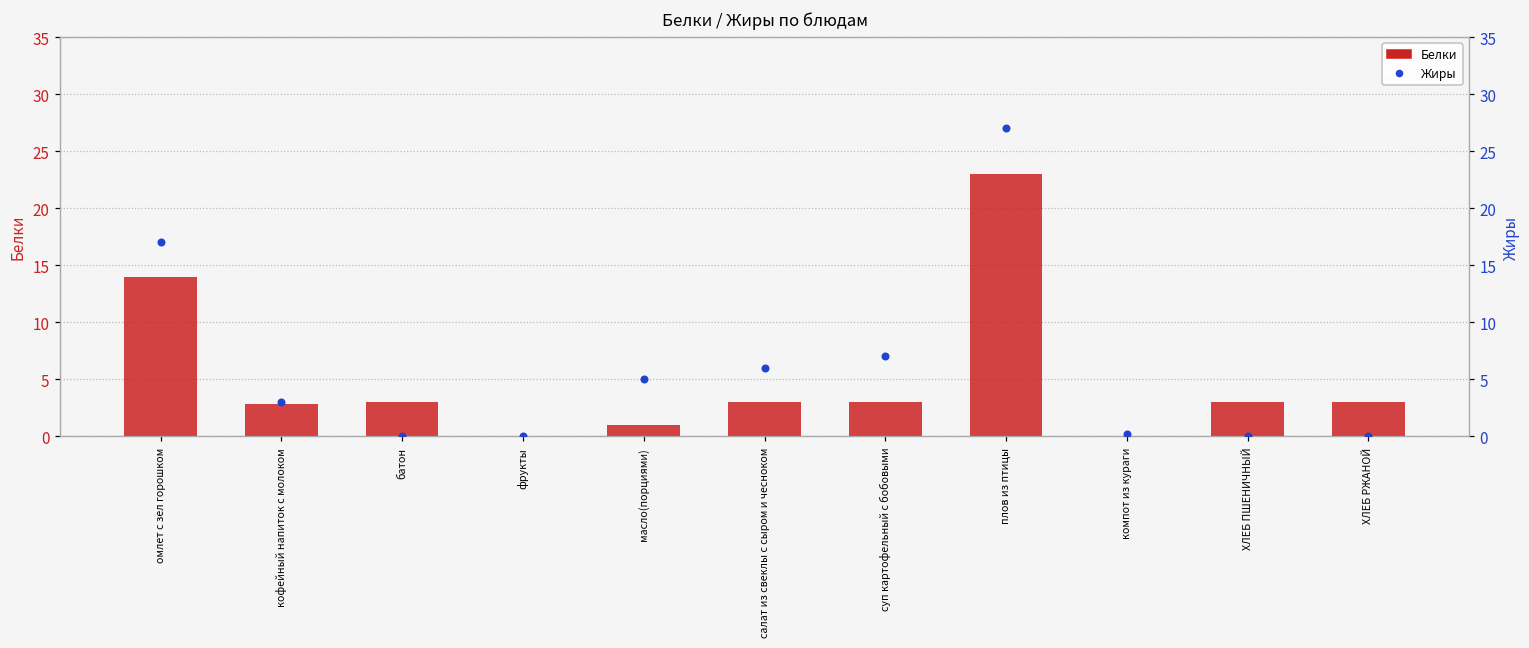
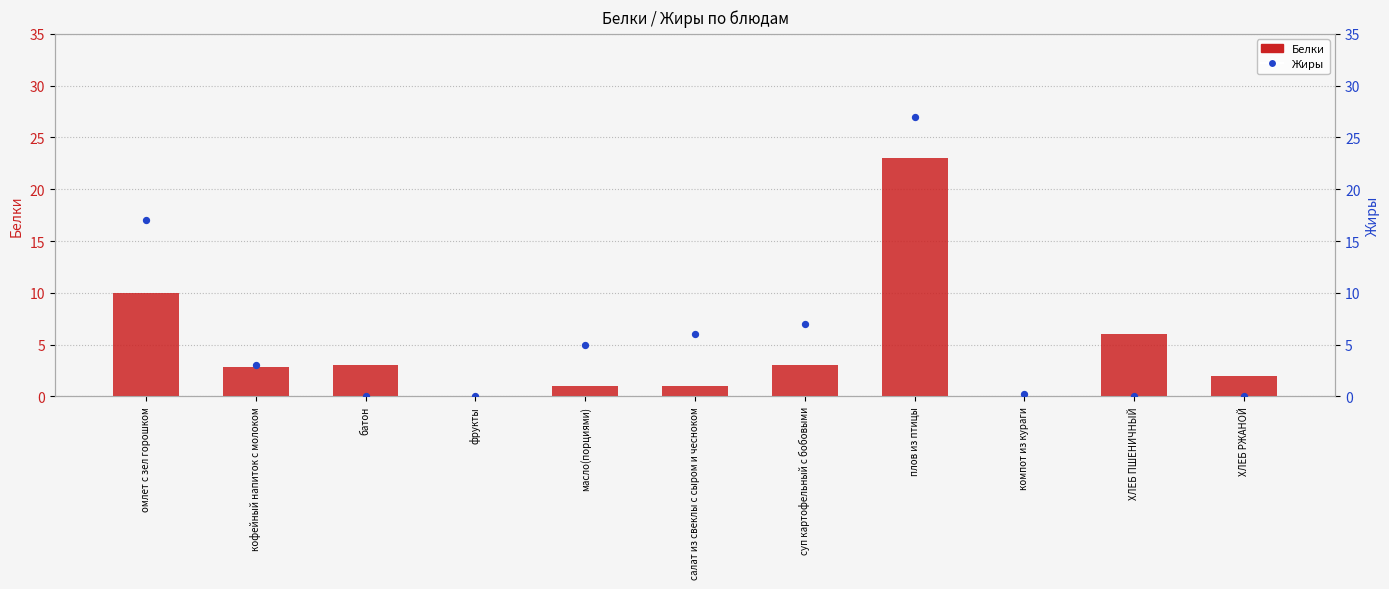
Белки, омлет с зел горошком: 14 -> 10
Белки, салат из свеклы с сыром и чесноком: 3 -> 1
Белки, ХЛЕБ ПШЕНИЧНЫЙ: 3 -> 6
Белки, ХЛЕБ РЖАНОЙ: 3 -> 2
